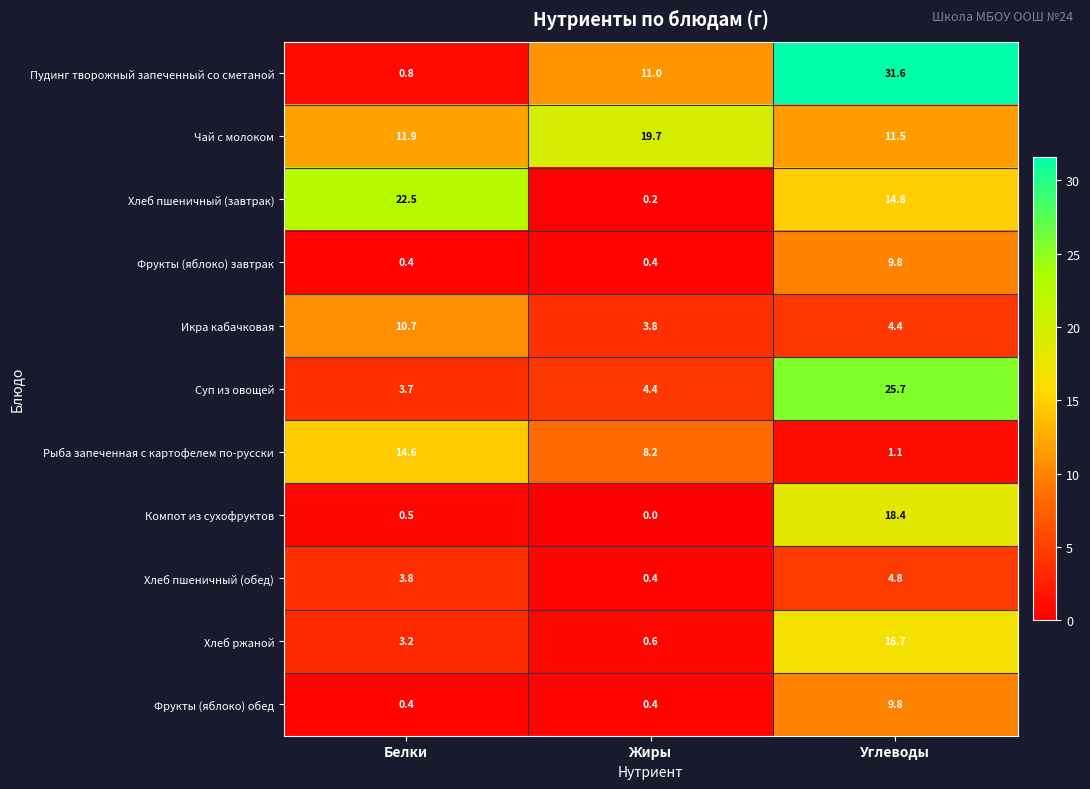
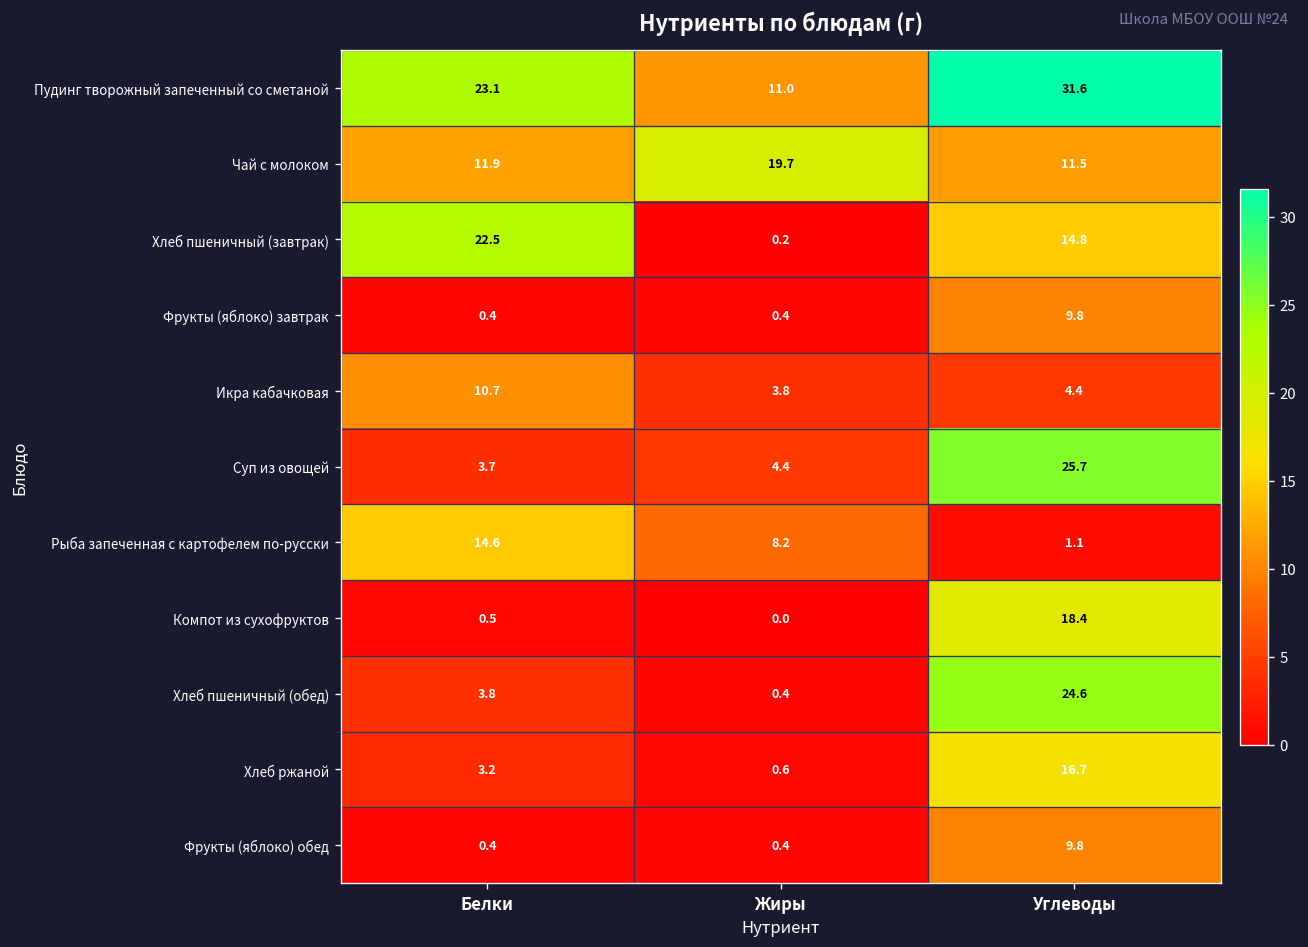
Пудинг творожный запеченный со сметаной, Белки: 0.8 -> 23.1
Хлеб пшеничный (обед), Углеводы: 4.8 -> 24.6
